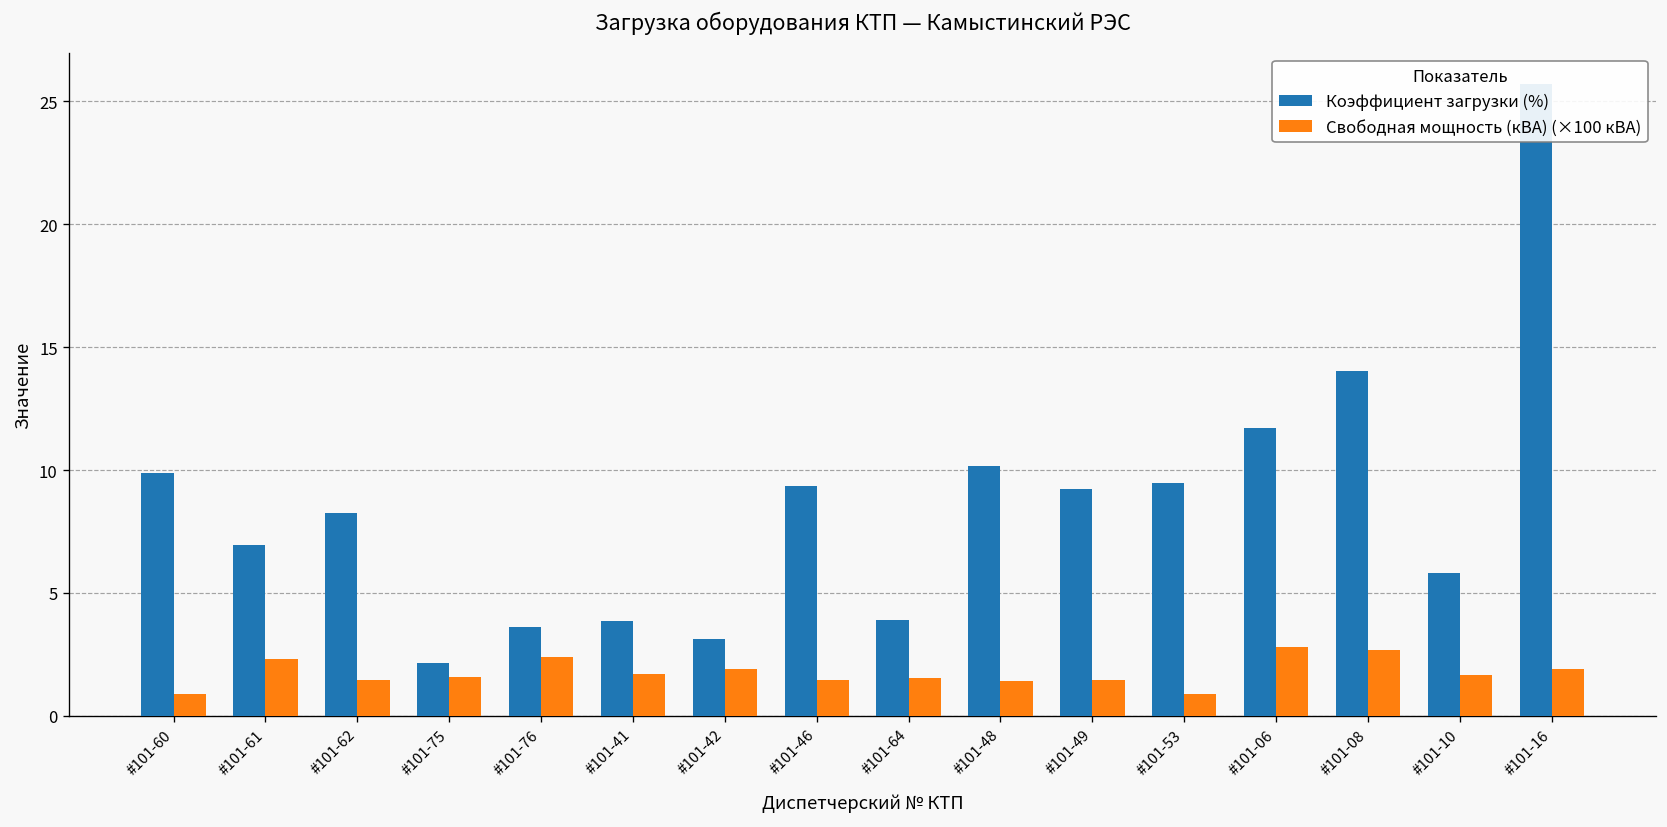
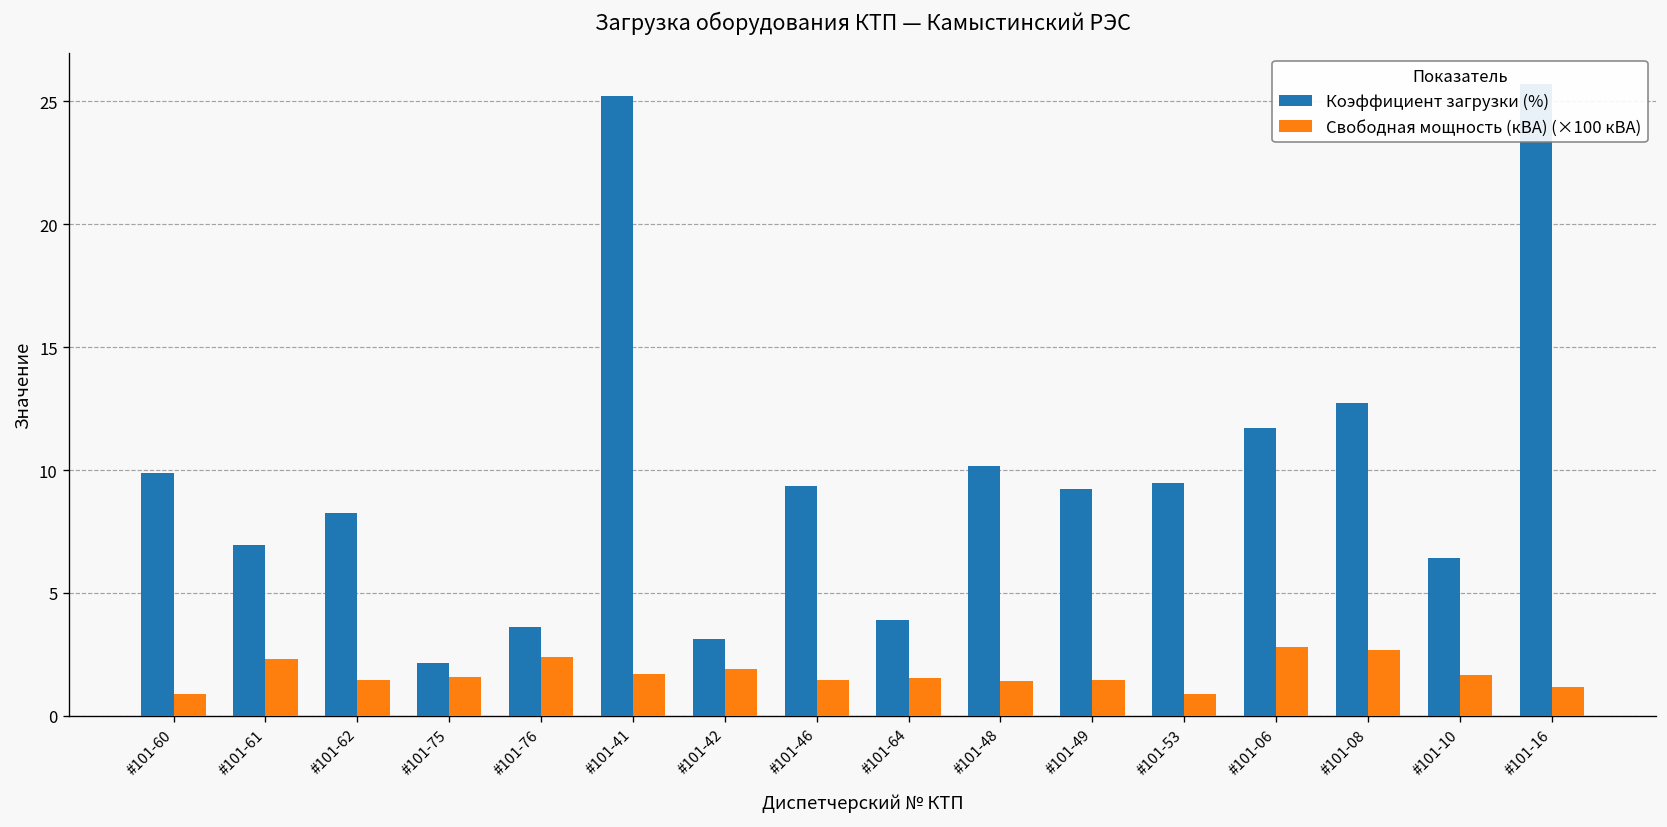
Коэффициент загрузки (%), #101-41: 3.8 -> 25.2
Коэффициент загрузки (%), #101-08: 14.0 -> 12.7
Коэффициент загрузки (%), #101-10: 5.8 -> 6.4
Свободная мощность (кВА) (×100 кВА), #101-16: 1.9 -> 1.2
